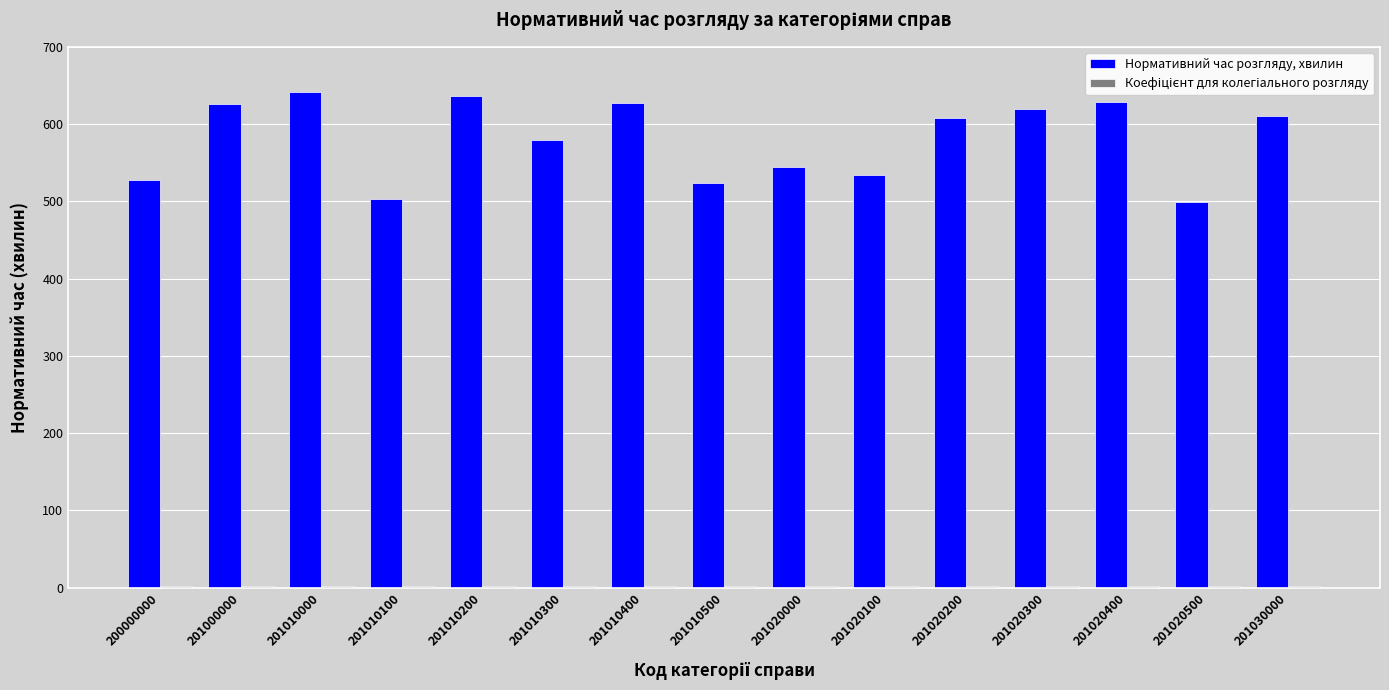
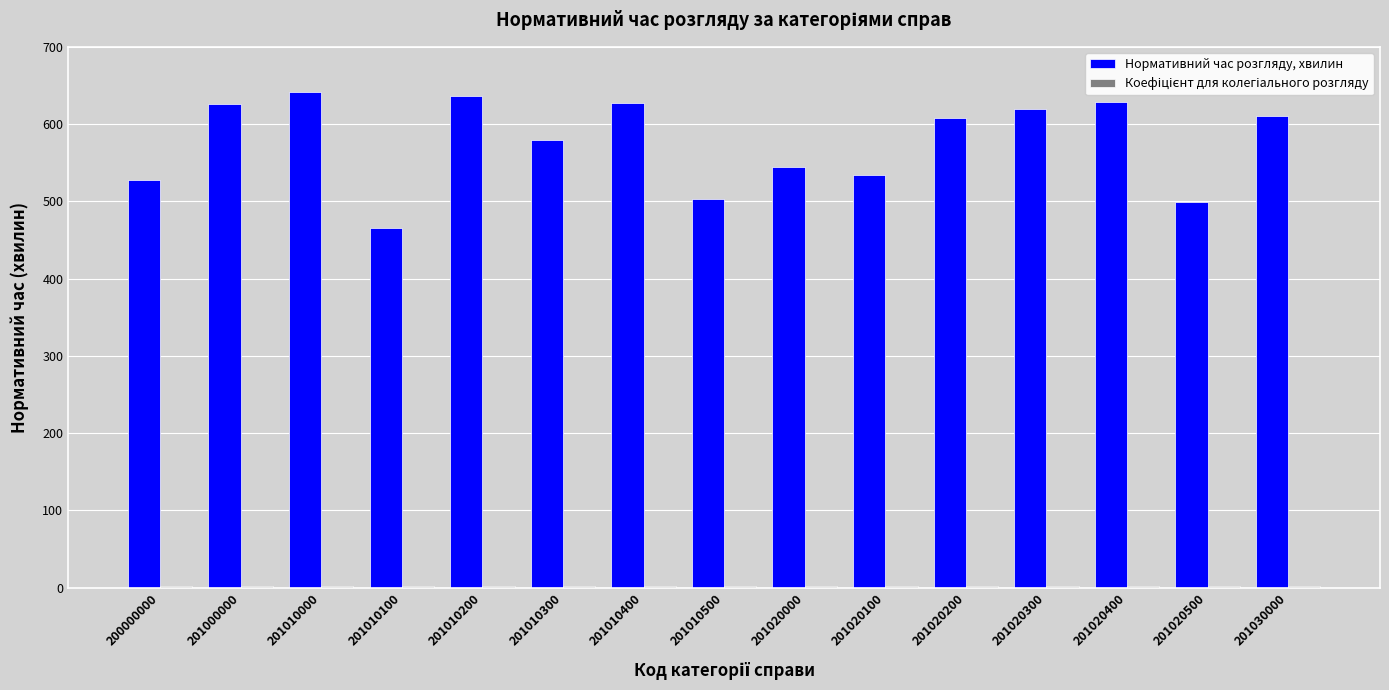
Нормативний час розгляду, хвилин, 201010100: 500 -> 470
Нормативний час розгляду, хвилин, 201010500: 520 -> 500
